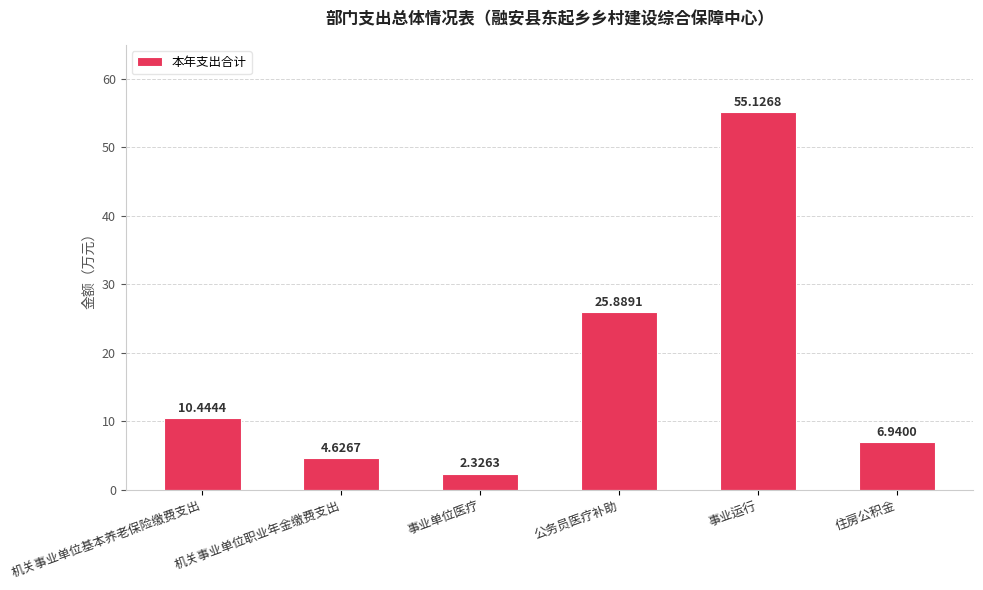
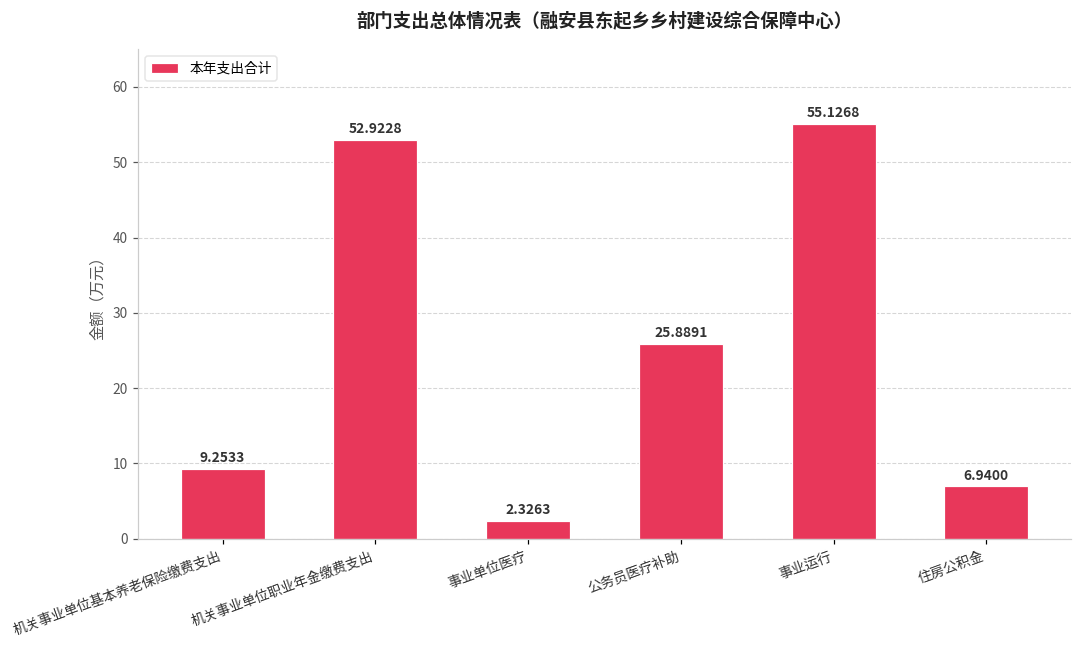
机关事业单位基本养老保险缴费支出: 10.4444 -> 9.2533
机关事业单位职业年金缴费支出: 4.6267 -> 52.9228
